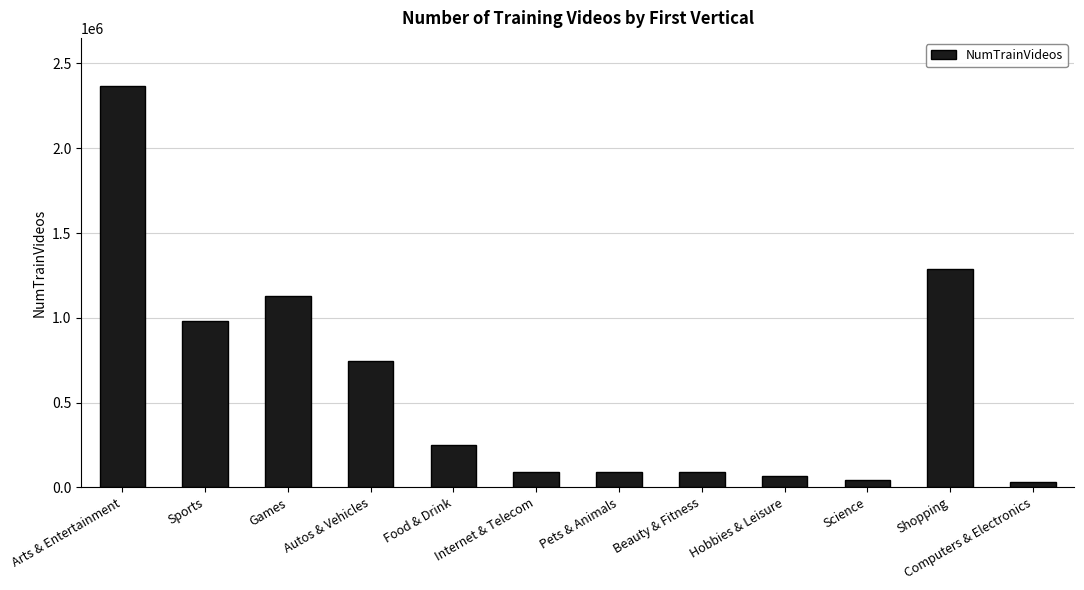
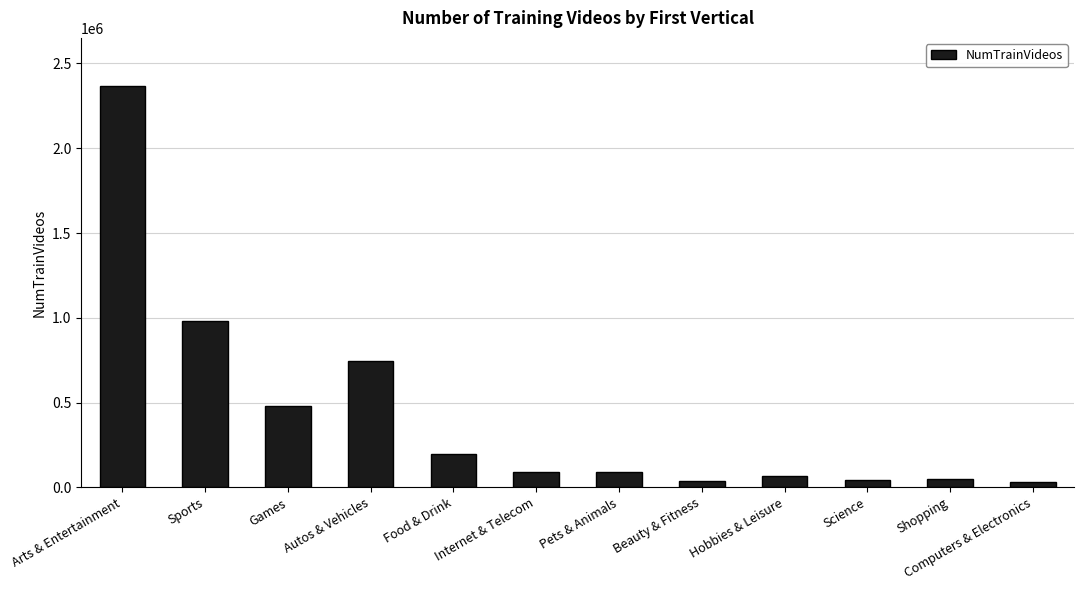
Games: 1130000 -> 480000
Food & Drink: 250000 -> 200000
Beauty & Fitness: 90000 -> 40000
Shopping: 1290000 -> 50000
